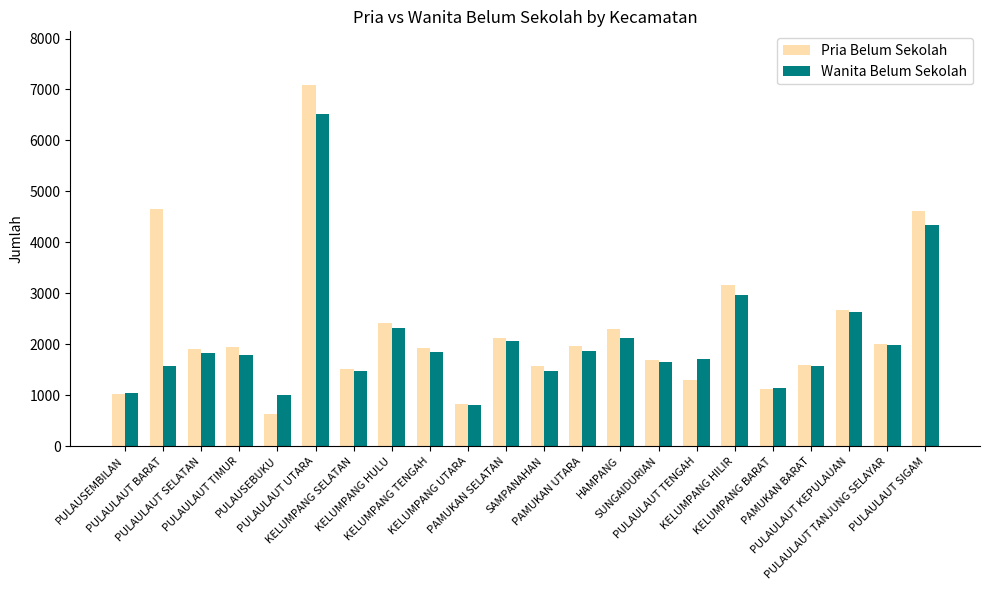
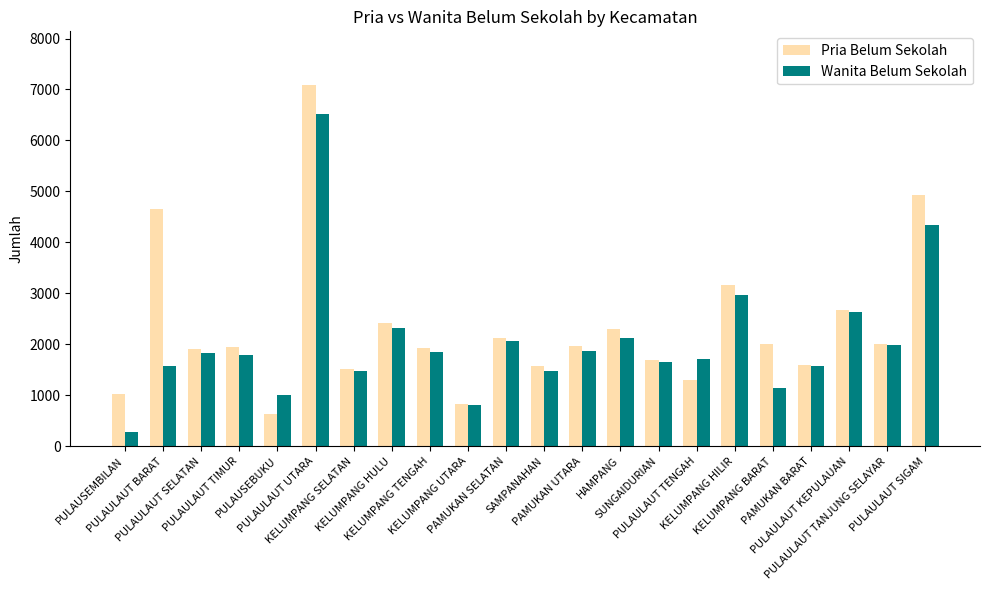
Wanita Belum Sekolah, PULAUSEMBILAN: 1000 -> 300
Pria Belum Sekolah, KELUMPANG BARAT: 1100 -> 2000
Pria Belum Sekolah, PULAULAUT SIGAM: 4600 -> 4900
